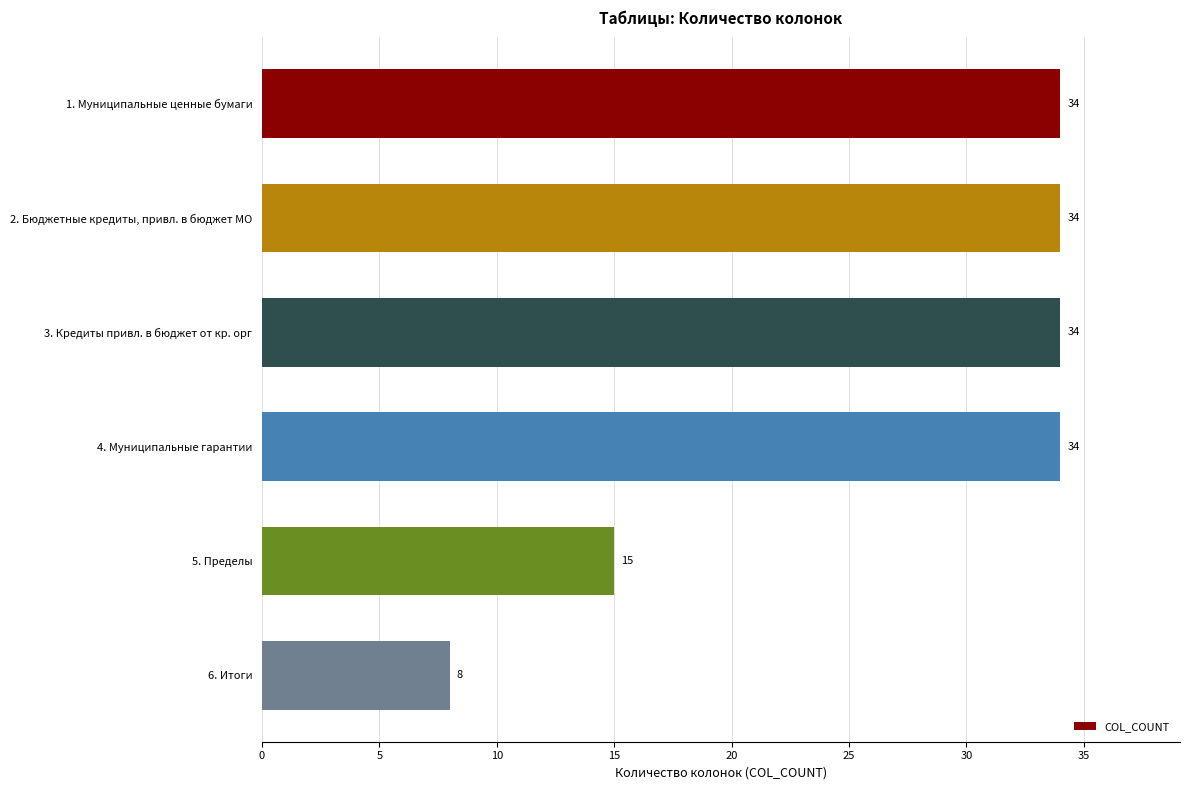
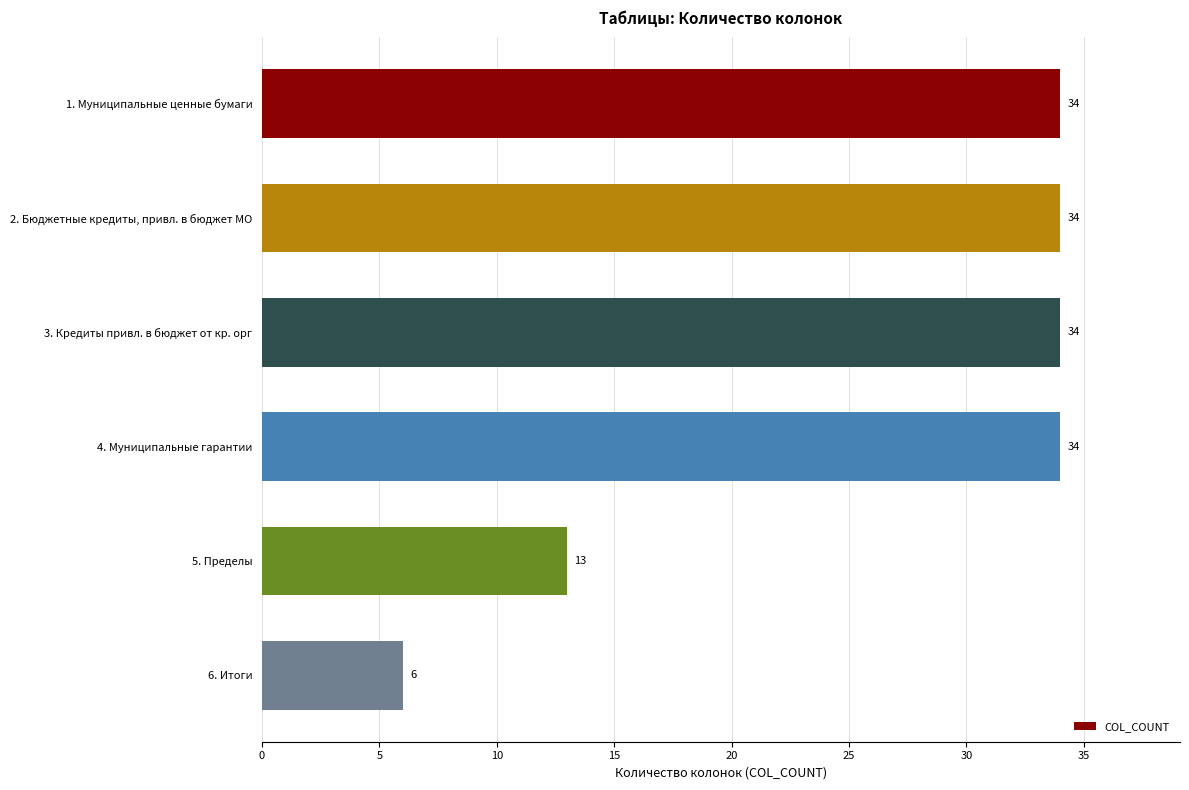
5. Пределы: 15 -> 13
6. Итоги: 8 -> 6
